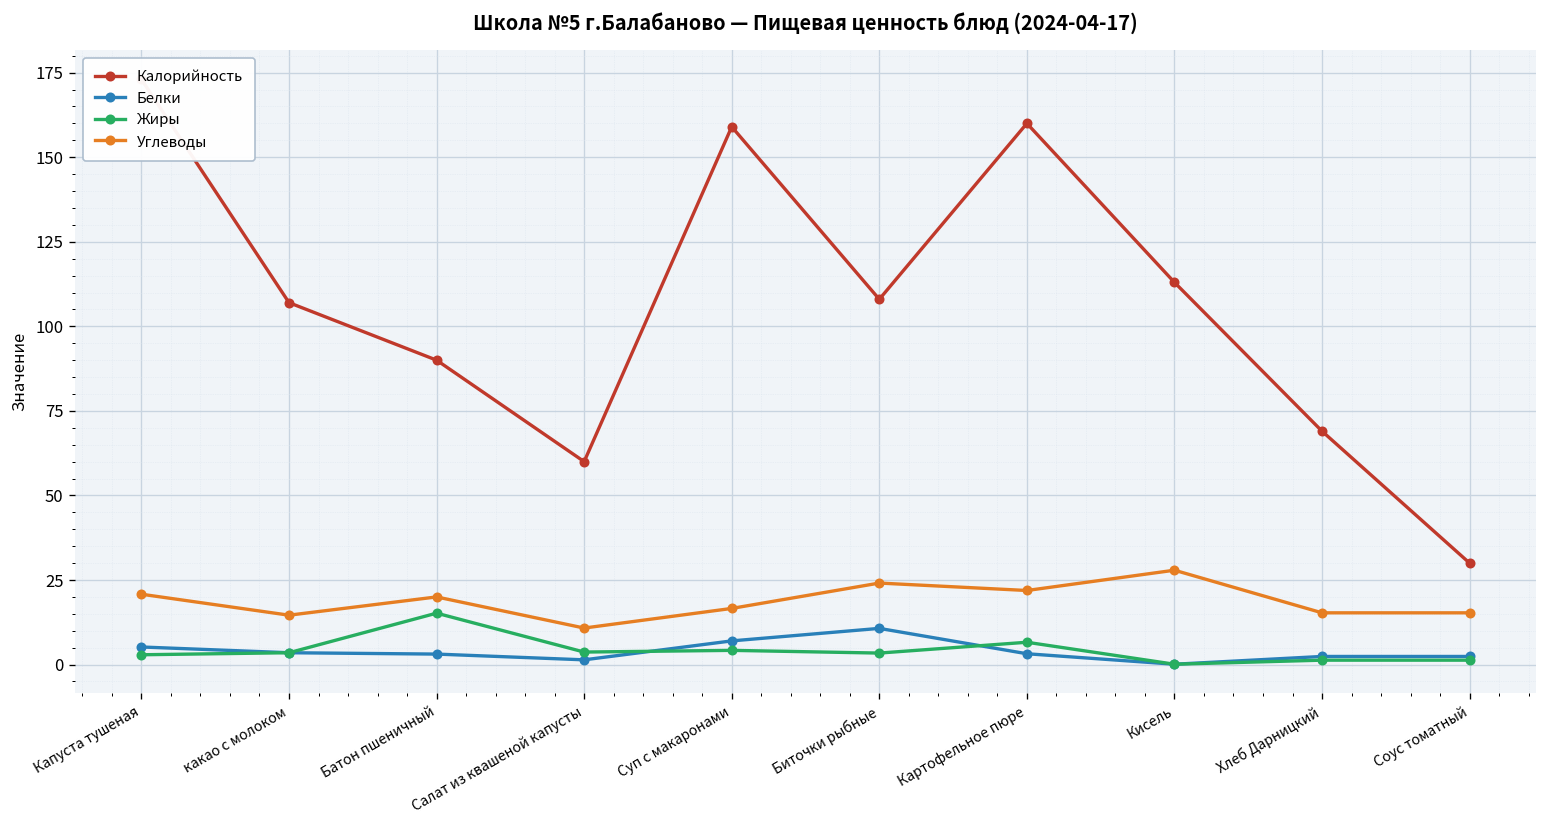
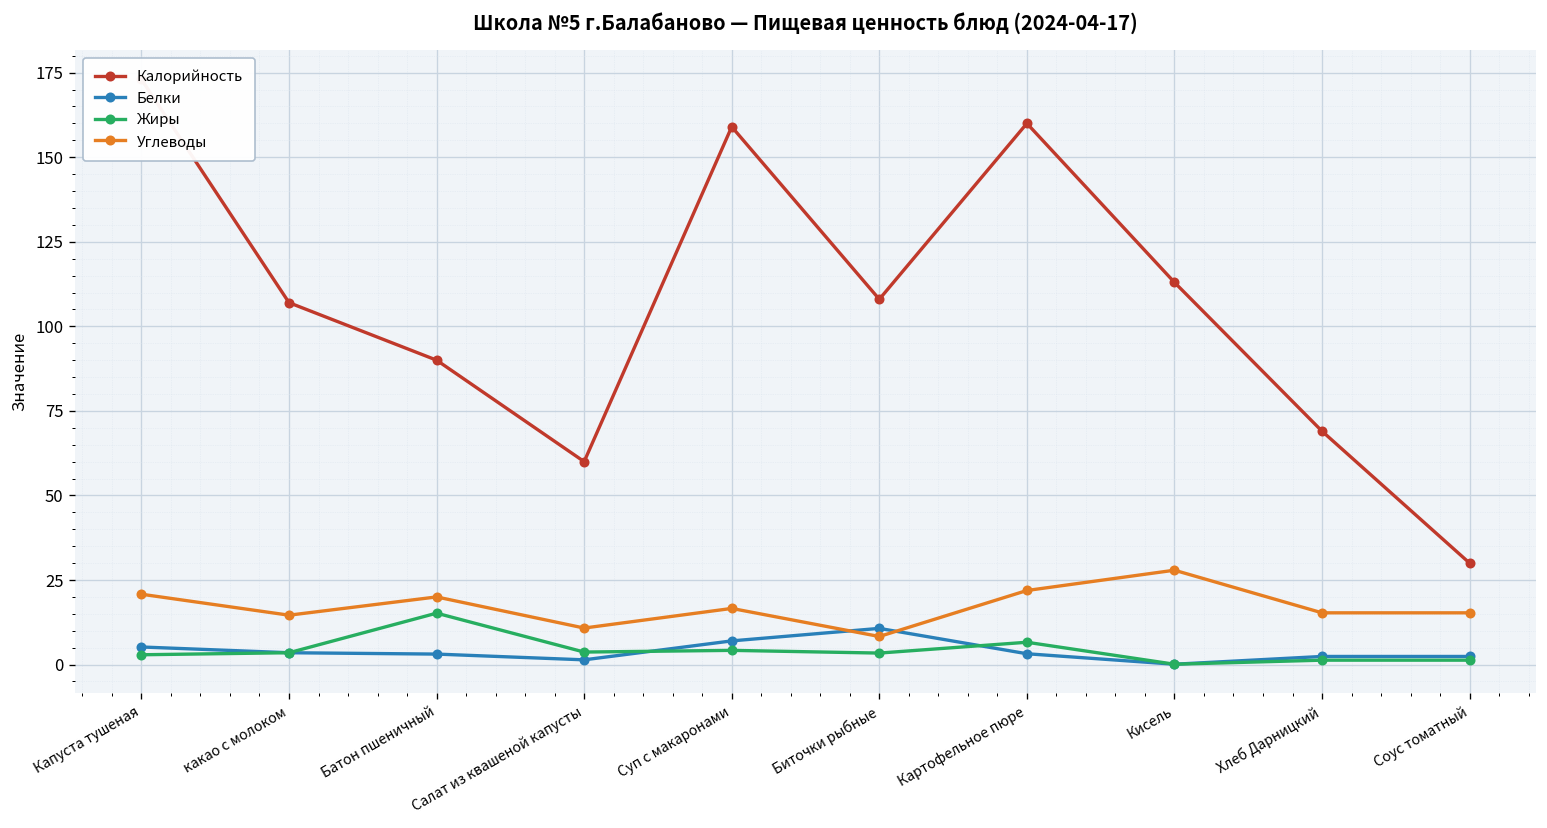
Углеводы, Биточки рыбные: 24 -> 8
